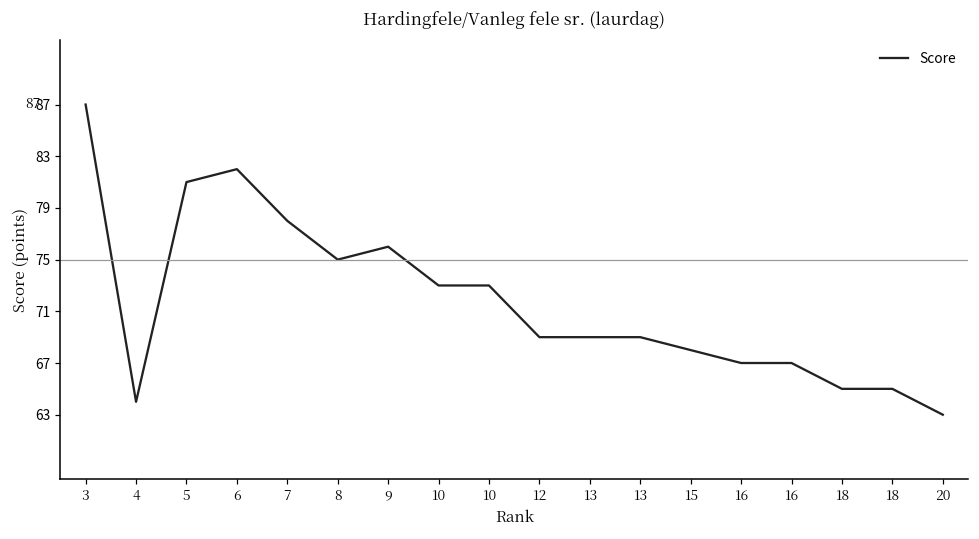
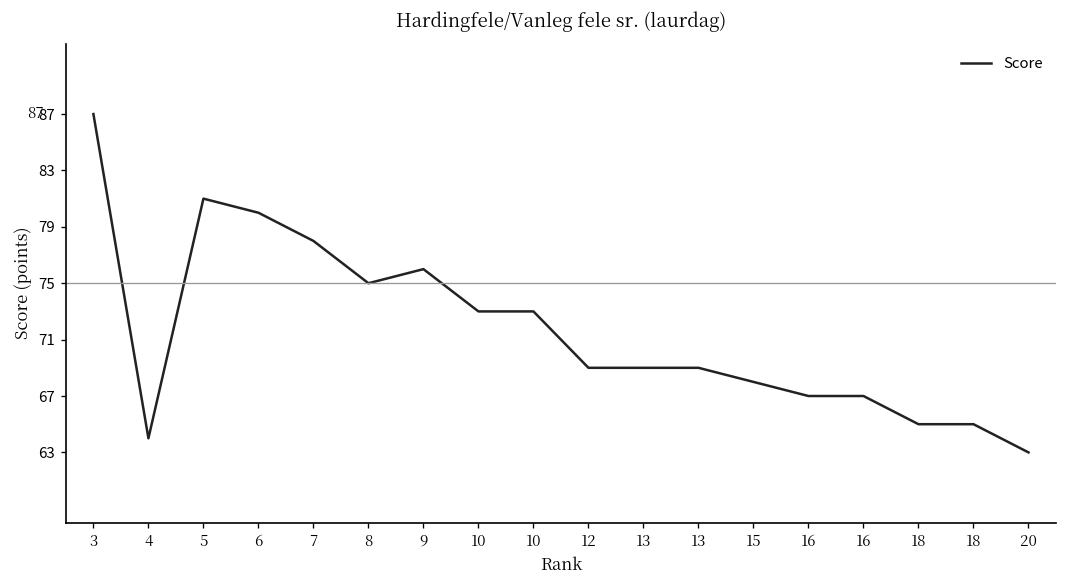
6: 82 -> 80
